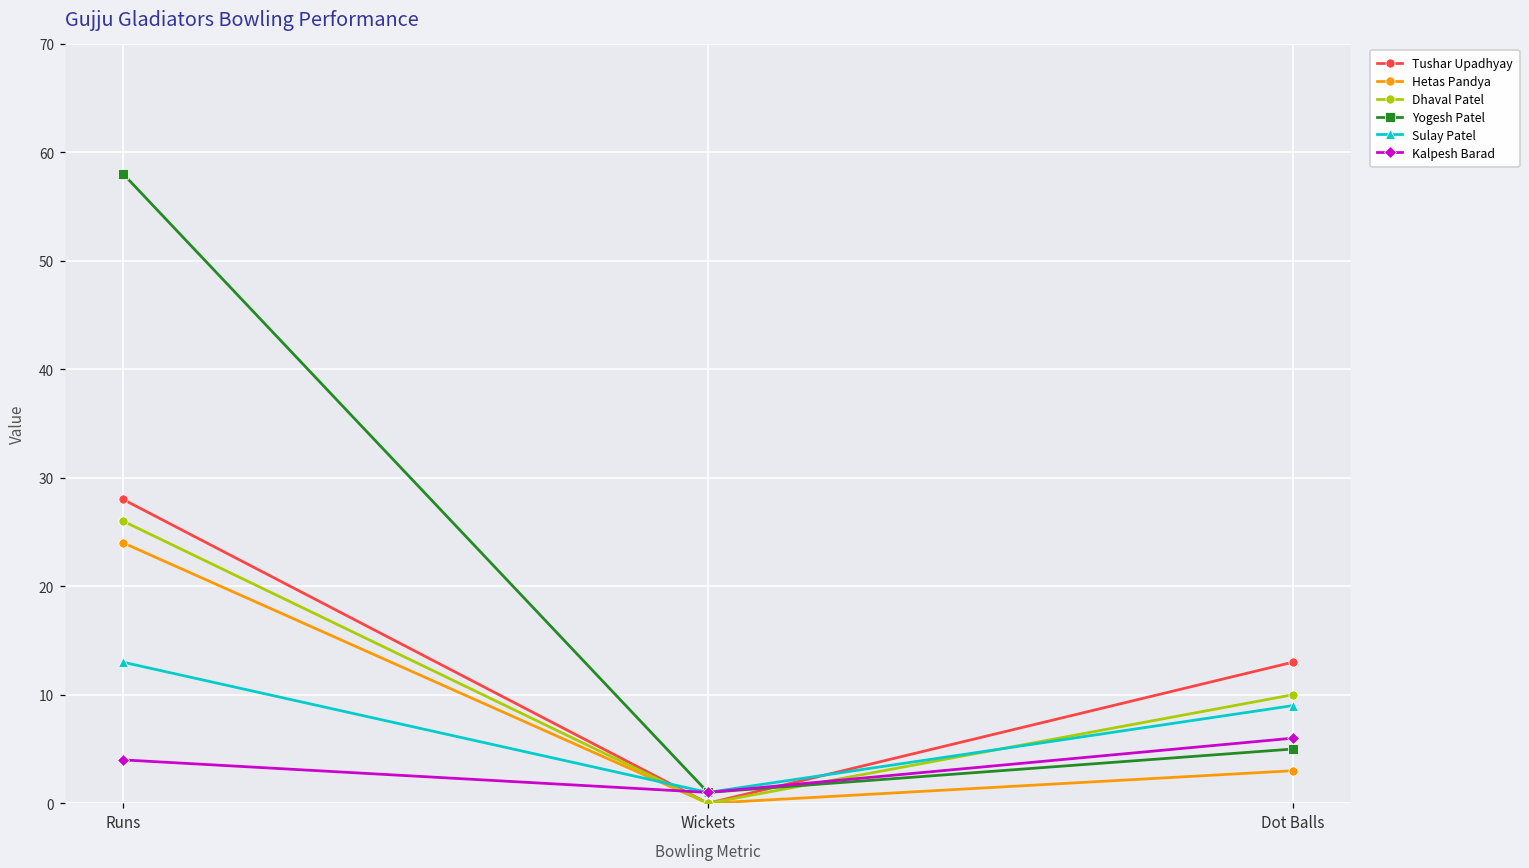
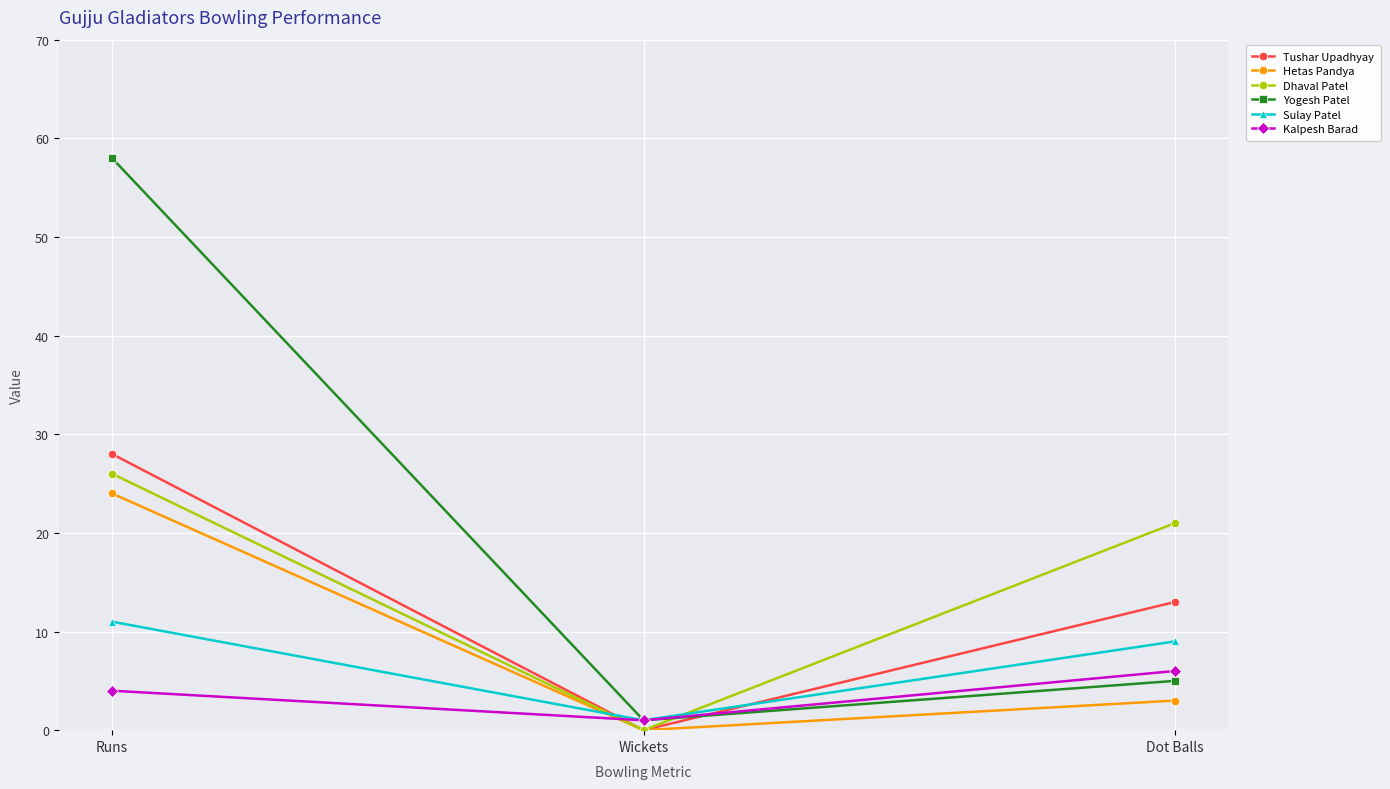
Sulay Patel, Runs: 13 -> 11
Dhaval Patel, Dot Balls: 10 -> 21
